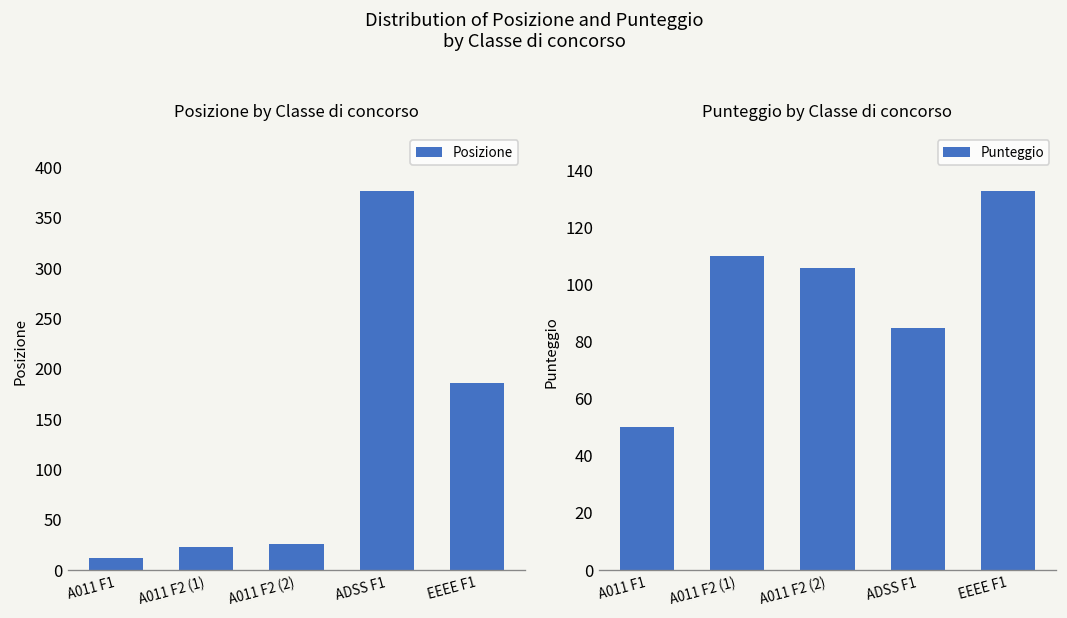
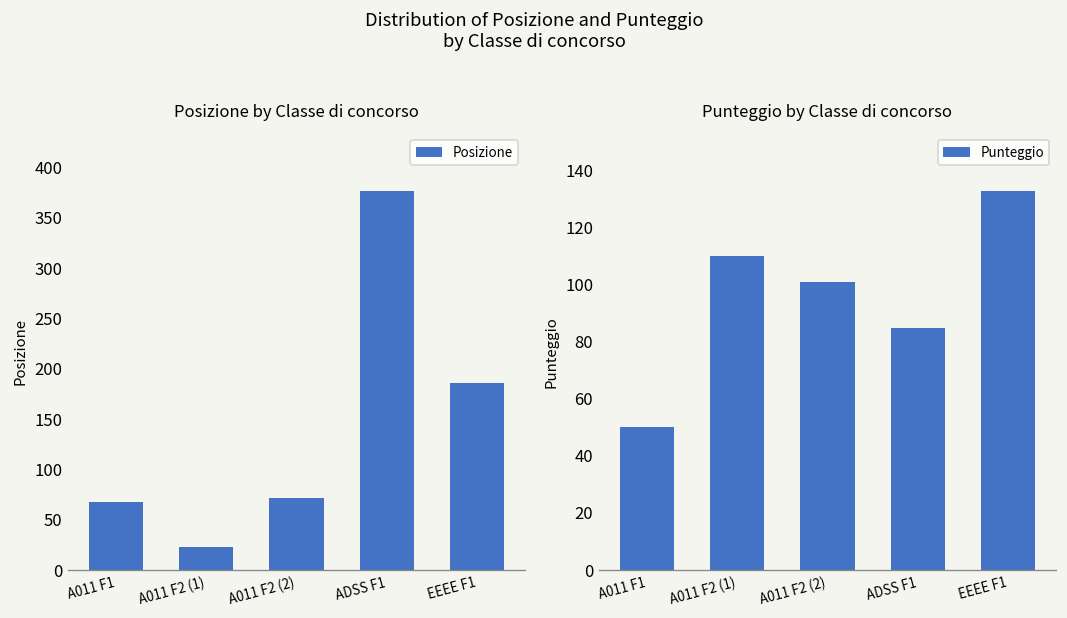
Posizione by Classe di concorso, A011 F1: 10 -> 70
Posizione by Classe di concorso, A011 F2 (2): 30 -> 70
Punteggio by Classe di concorso, A011 F2 (2): 106 -> 101
